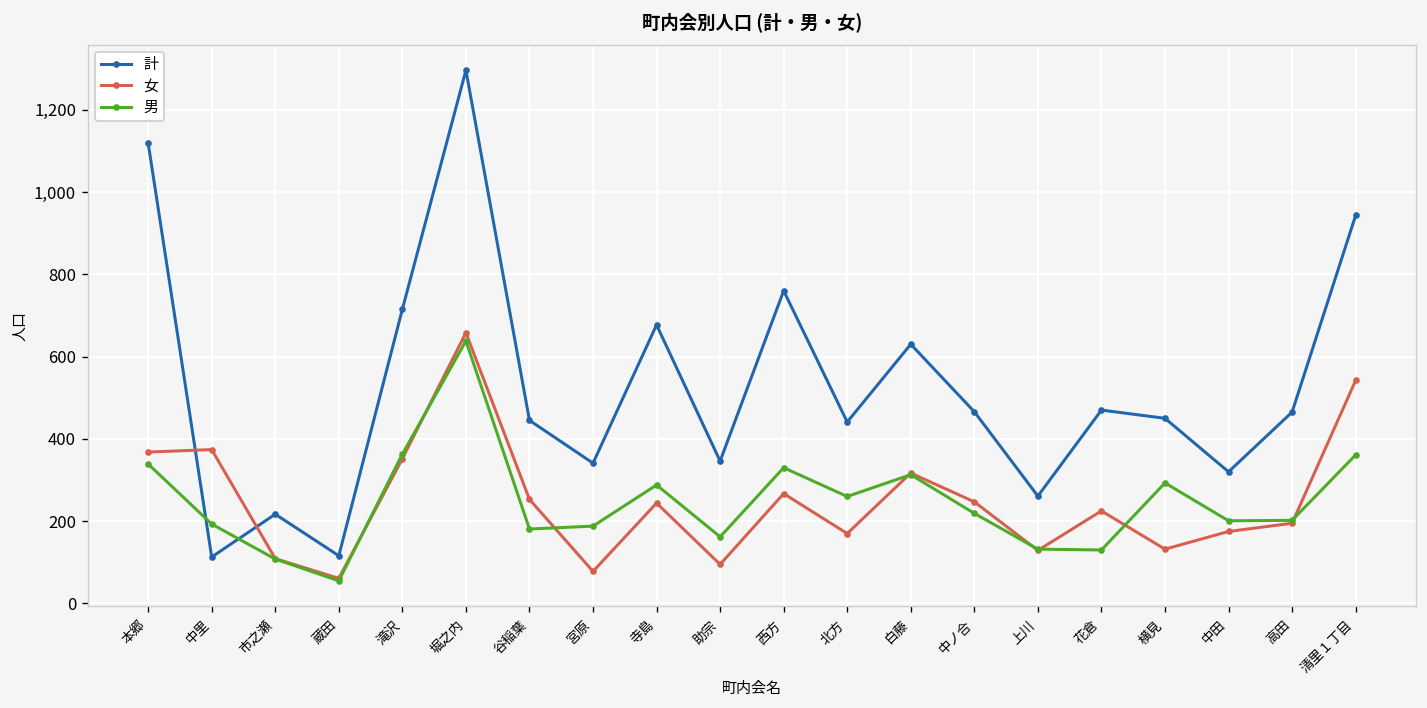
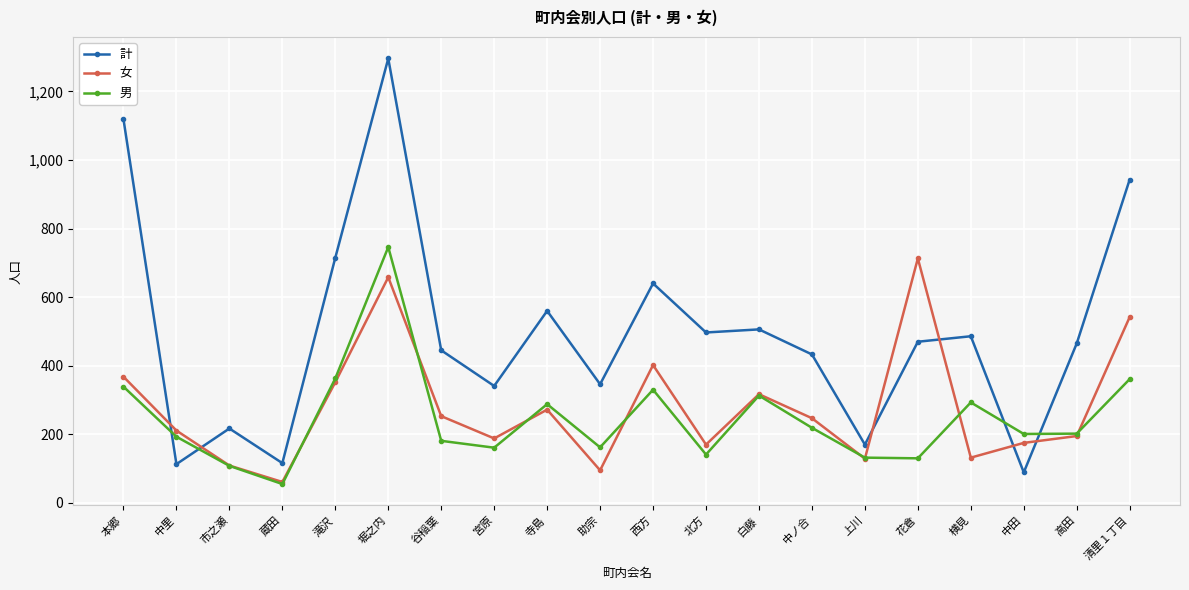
女, 中里: 370 -> 210
男, 堀之内: 640 -> 750
女, 宮原: 80 -> 190
男, 宮原: 190 -> 160
計, 寺島: 680 -> 560
女, 寺島: 240 -> 270
計, 西方: 760 -> 640
女, 西方: 270 -> 400
計, 北方: 440 -> 500
男, 北方: 260 -> 140
計, 白藤: 630 -> 510
計, 中ノ合: 470 -> 430
計, 上川: 260 -> 170
女, 花倉: 230 -> 710
計, 横見: 450 -> 490
計, 中田: 320 -> 90
